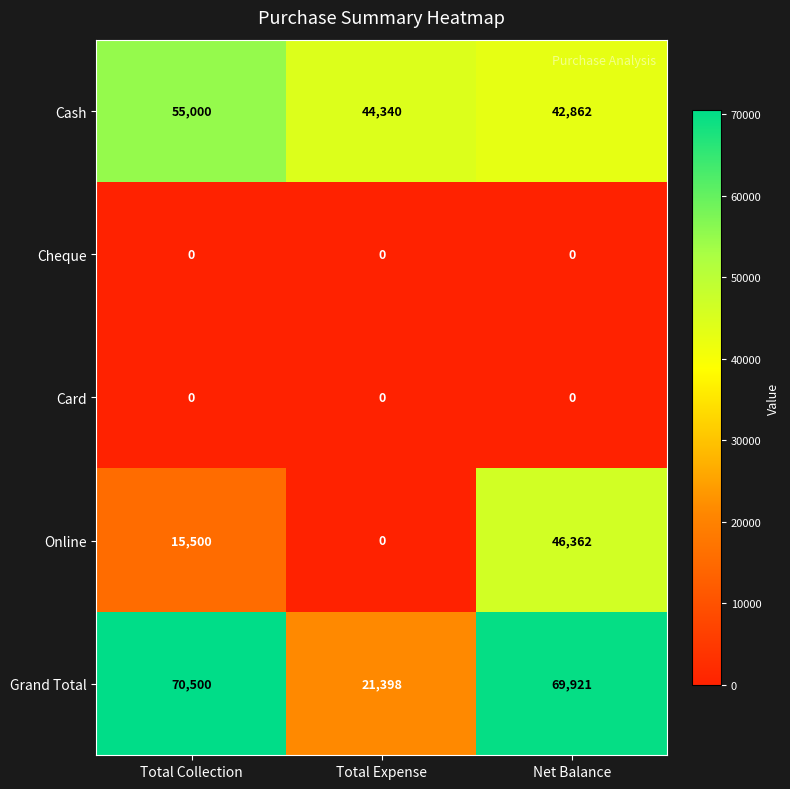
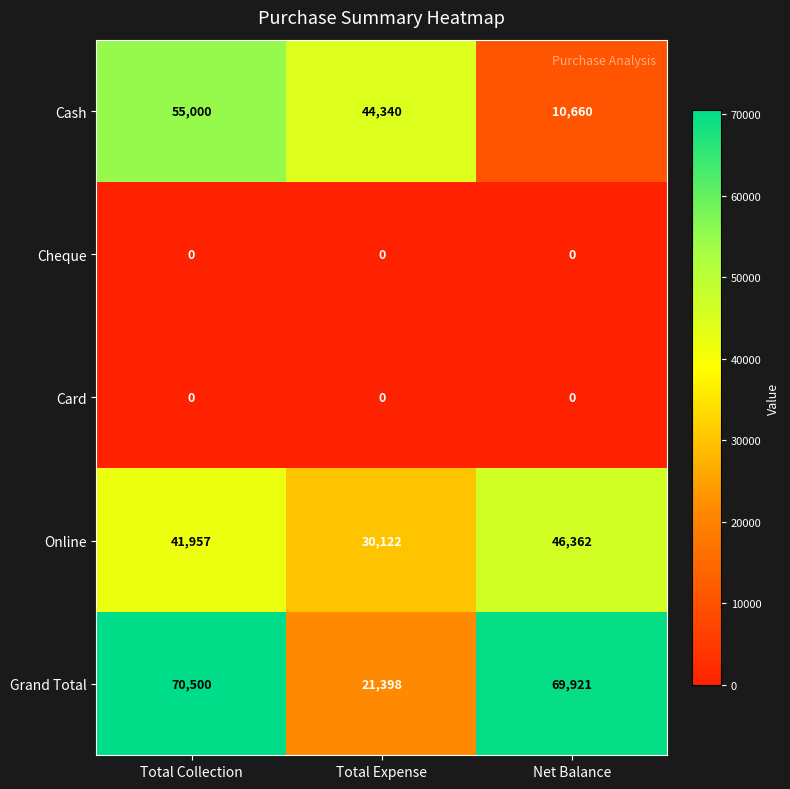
Cash, Net Balance: 42,862 -> 10,660
Online, Total Collection: 15,500 -> 41,957
Online, Total Expense: 0 -> 30,122
